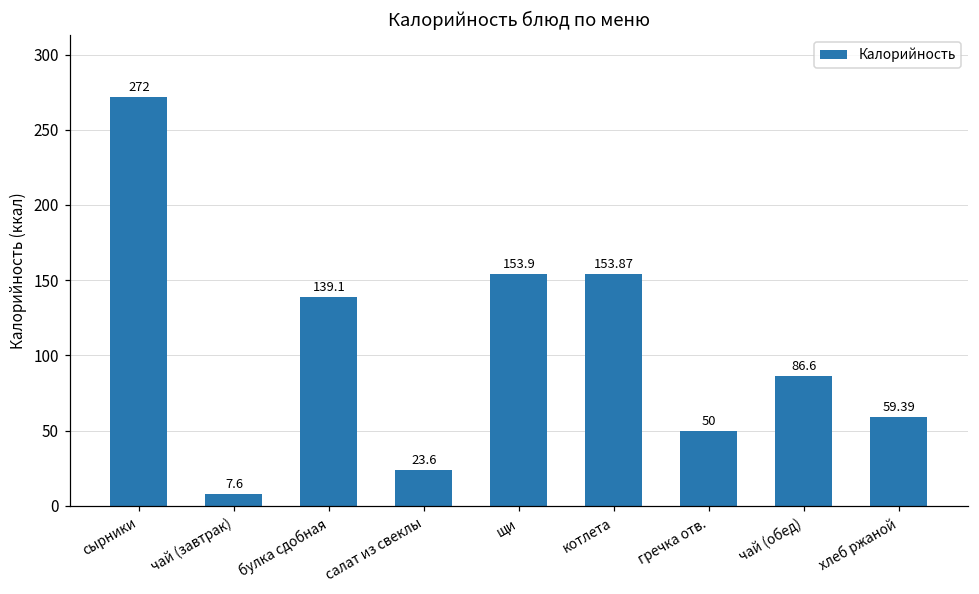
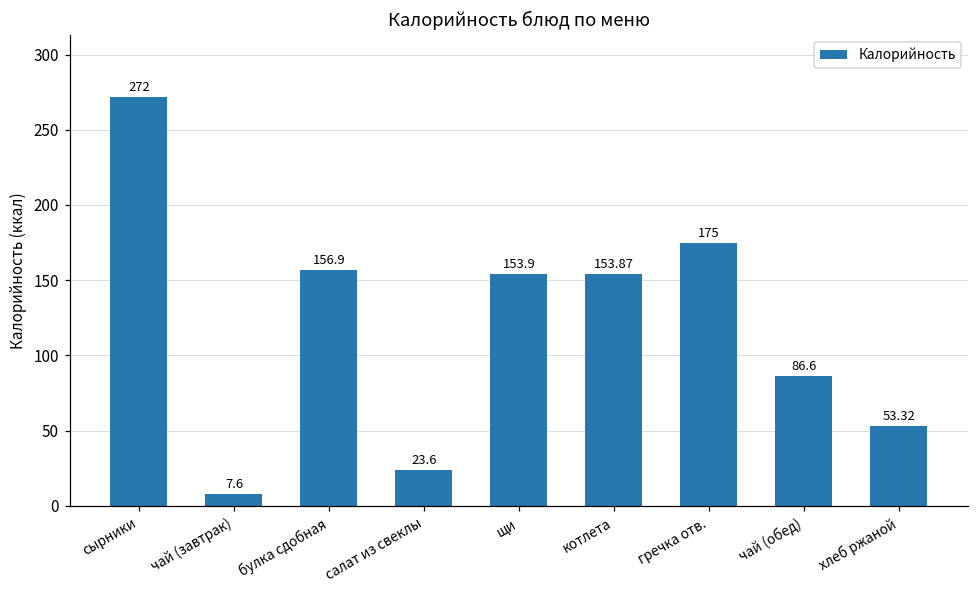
булка сдобная: 139.1 -> 156.9
гречка отв.: 50 -> 175
хлеб ржаной: 59.39 -> 53.32
